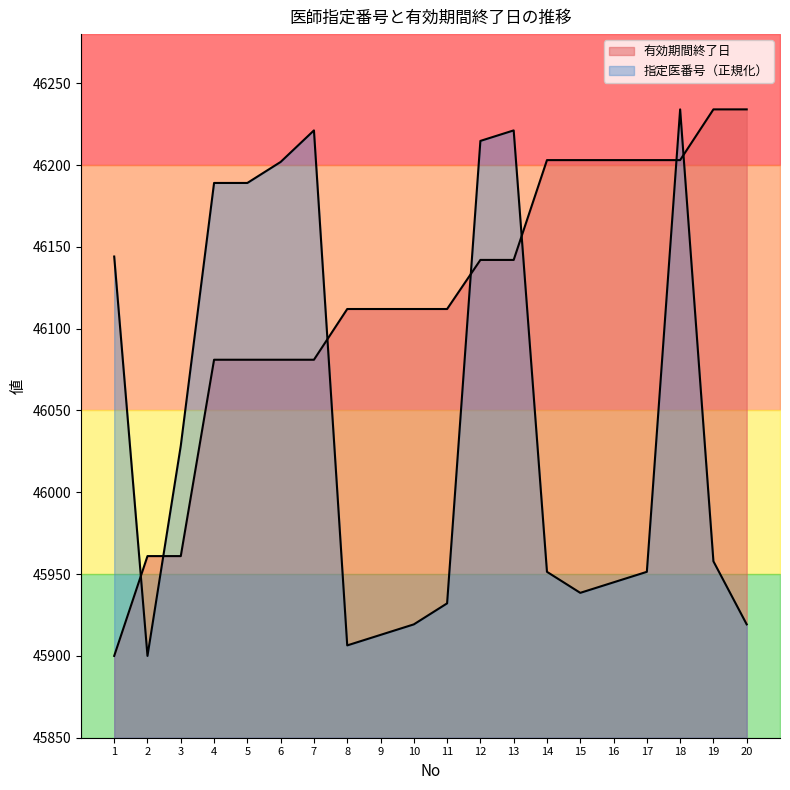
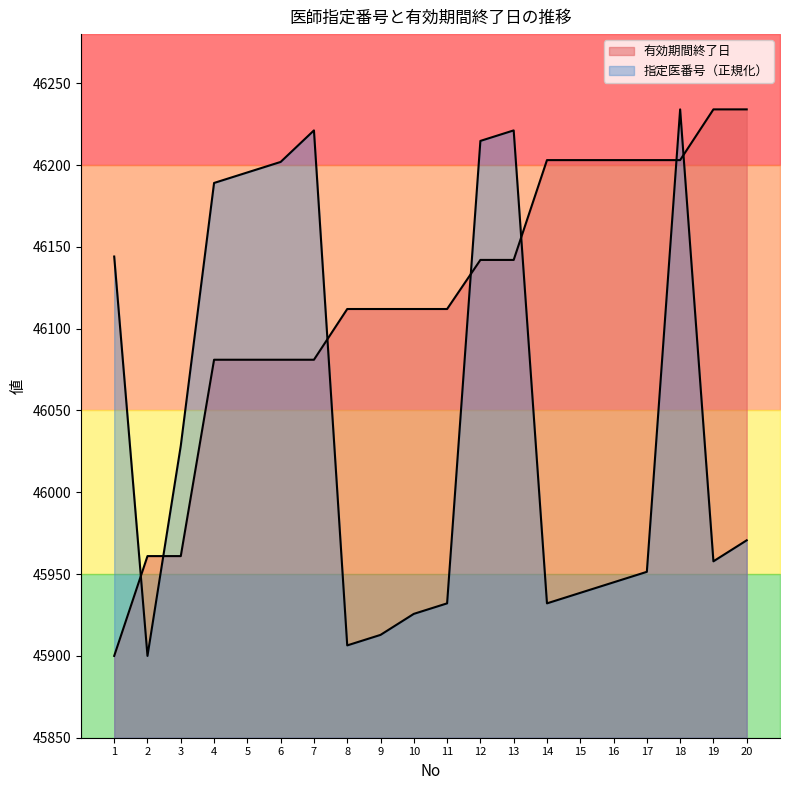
指定医番号（正規化）, 5: 46189 -> 46195
指定医番号（正規化）, 10: 45919 -> 45926
指定医番号（正規化）, 14: 45951 -> 45932
指定医番号（正規化）, 20: 45919 -> 45971
